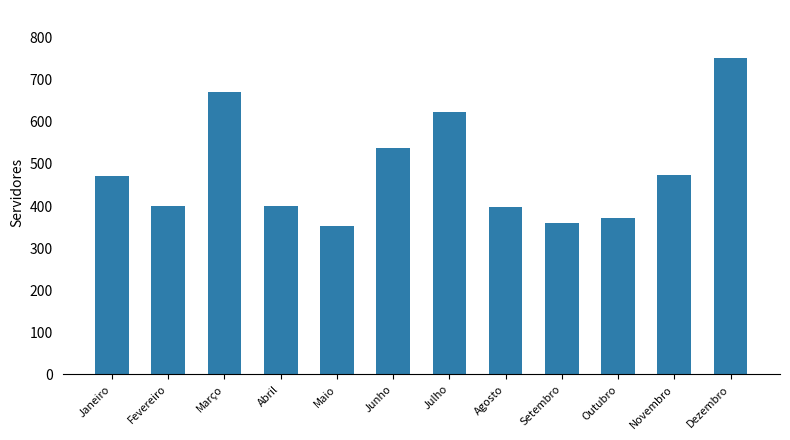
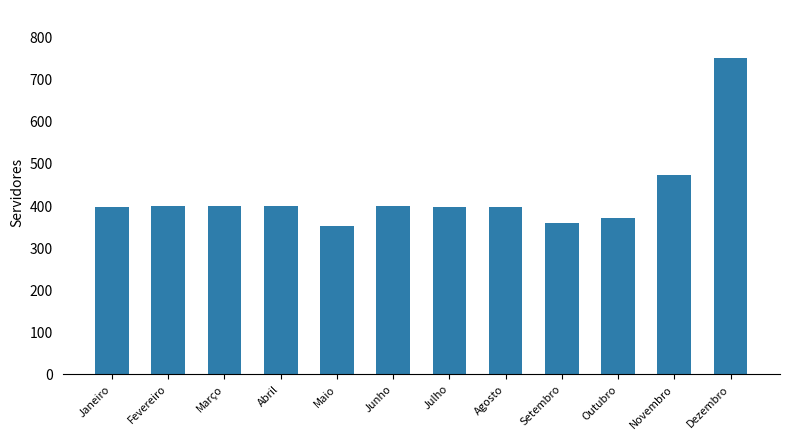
Janeiro: 470 -> 400
Março: 670 -> 400
Junho: 540 -> 400
Julho: 620 -> 400
